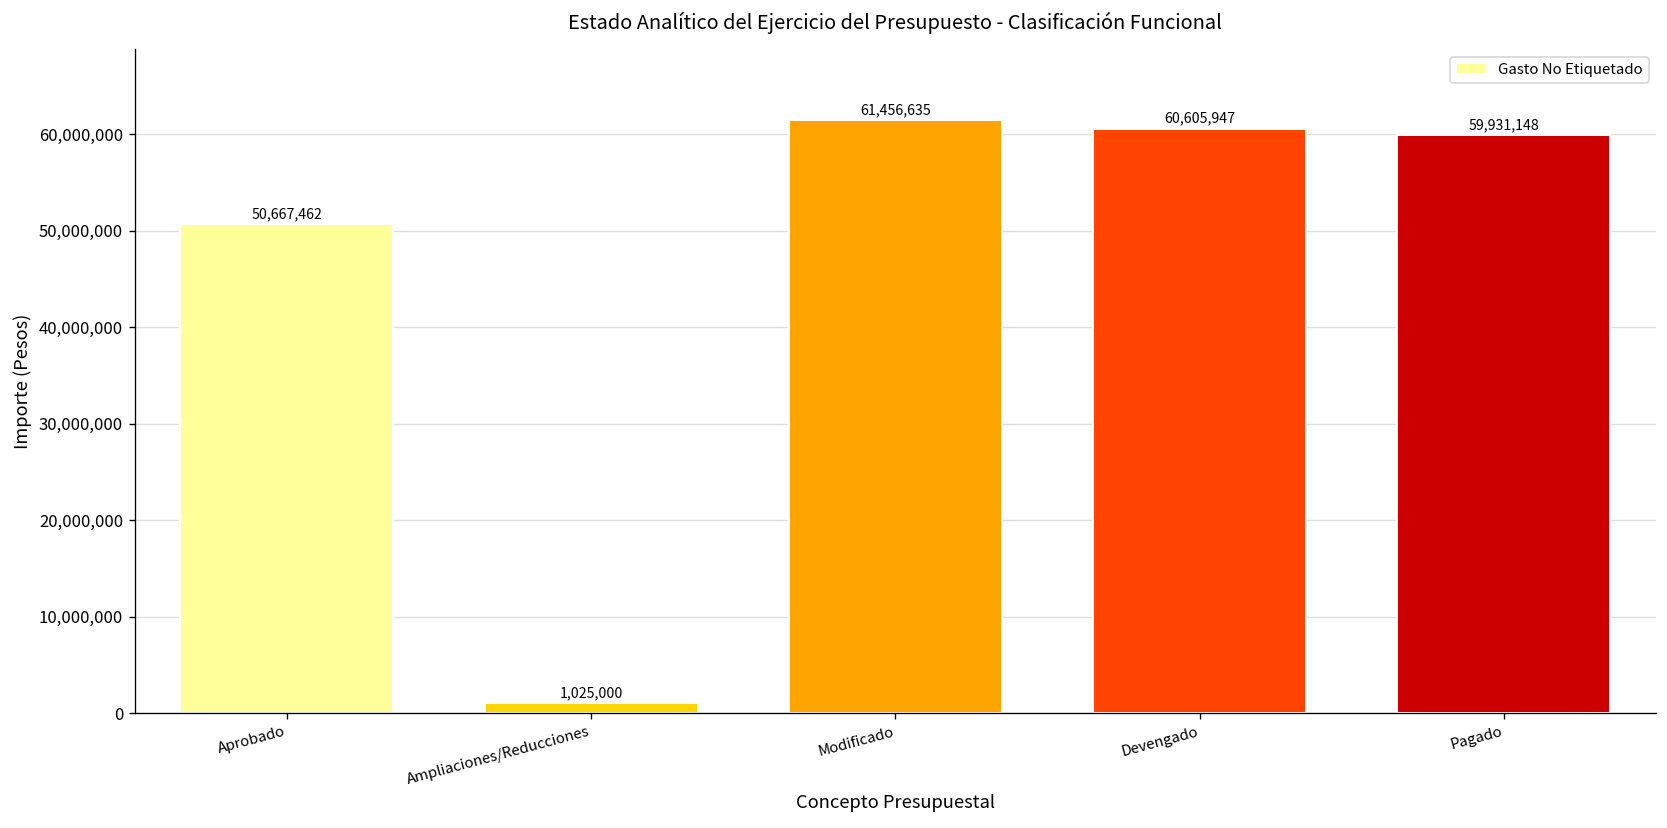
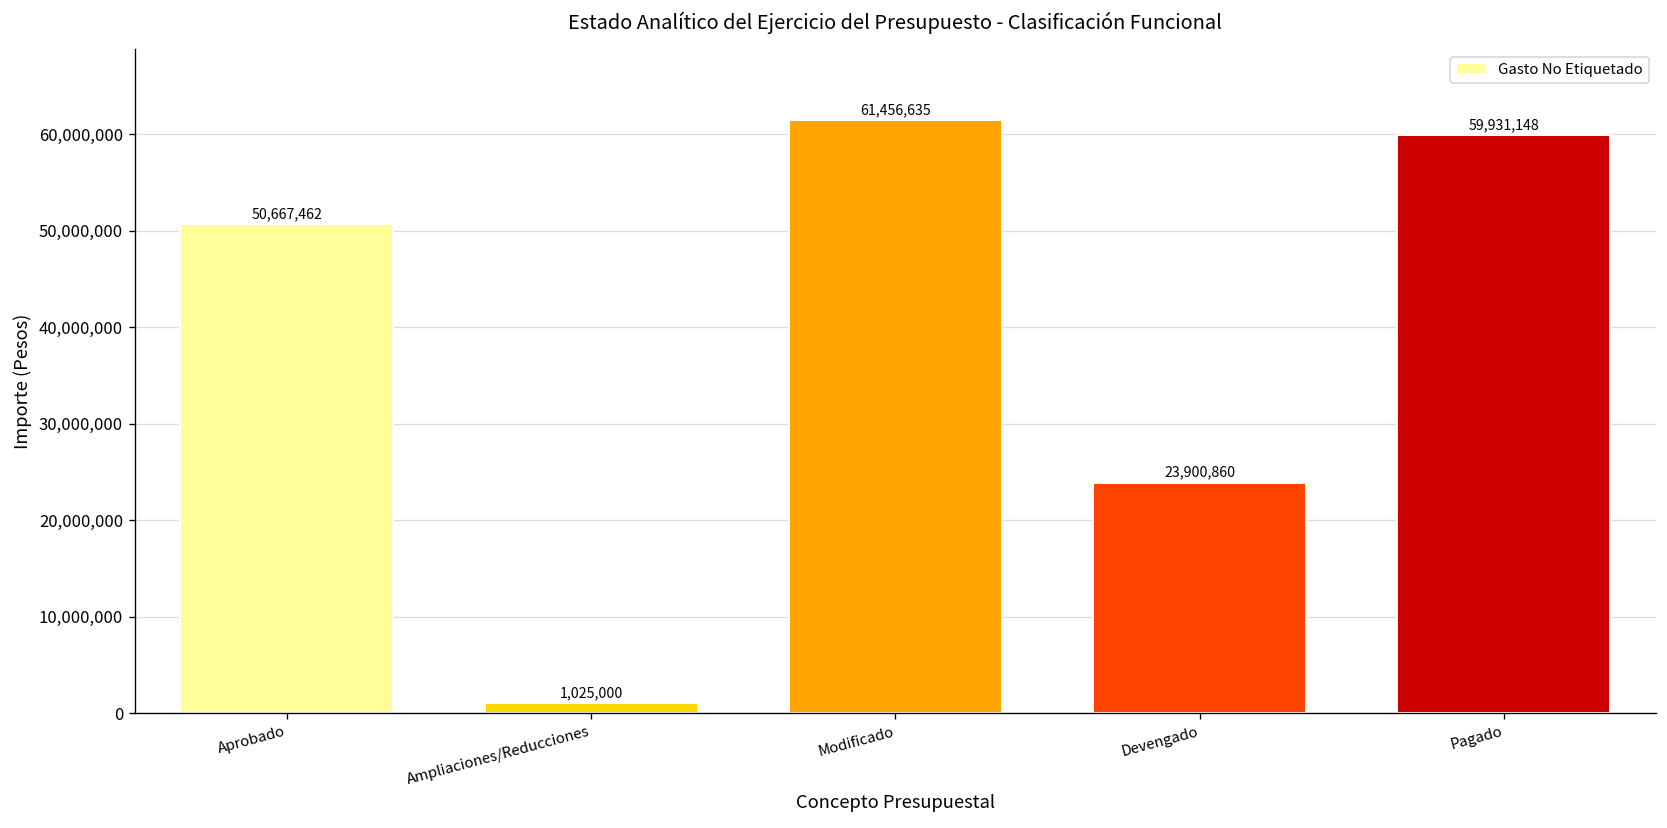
Devengado: 60,605,947 -> 23,900,860
